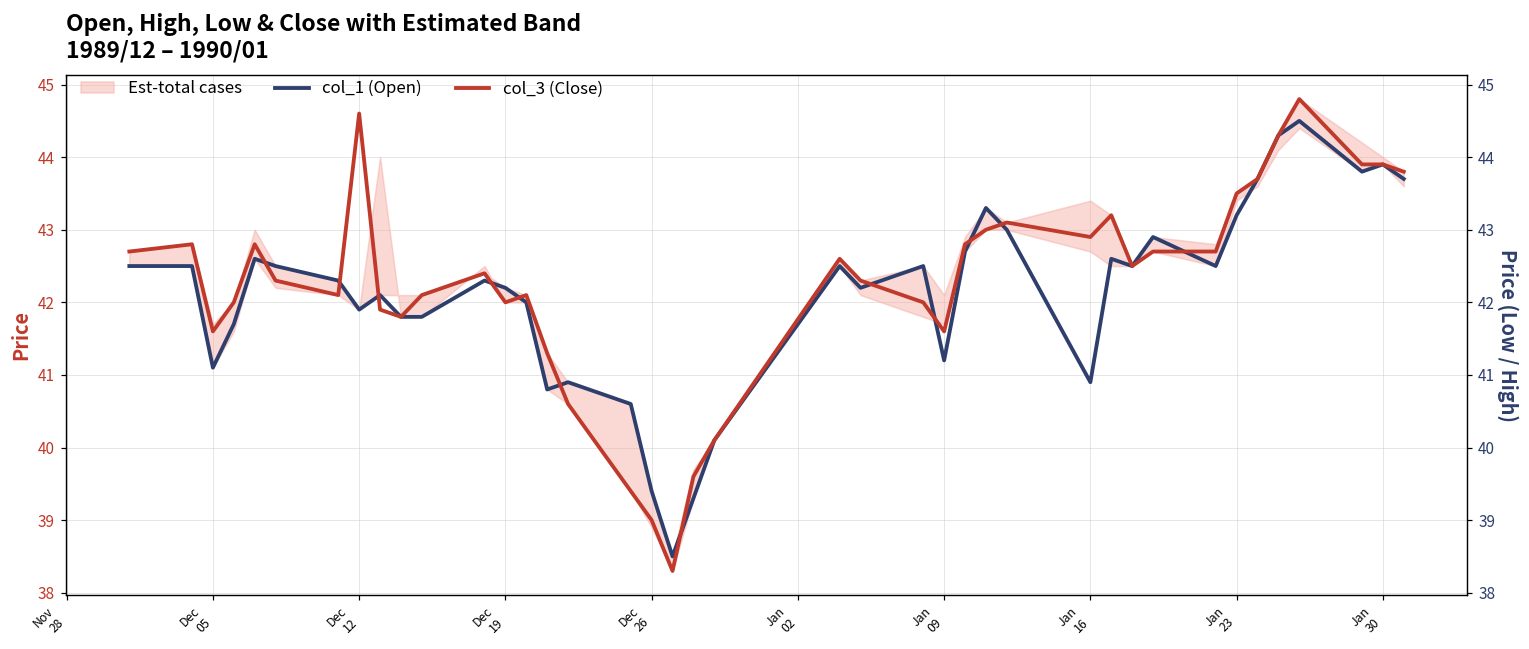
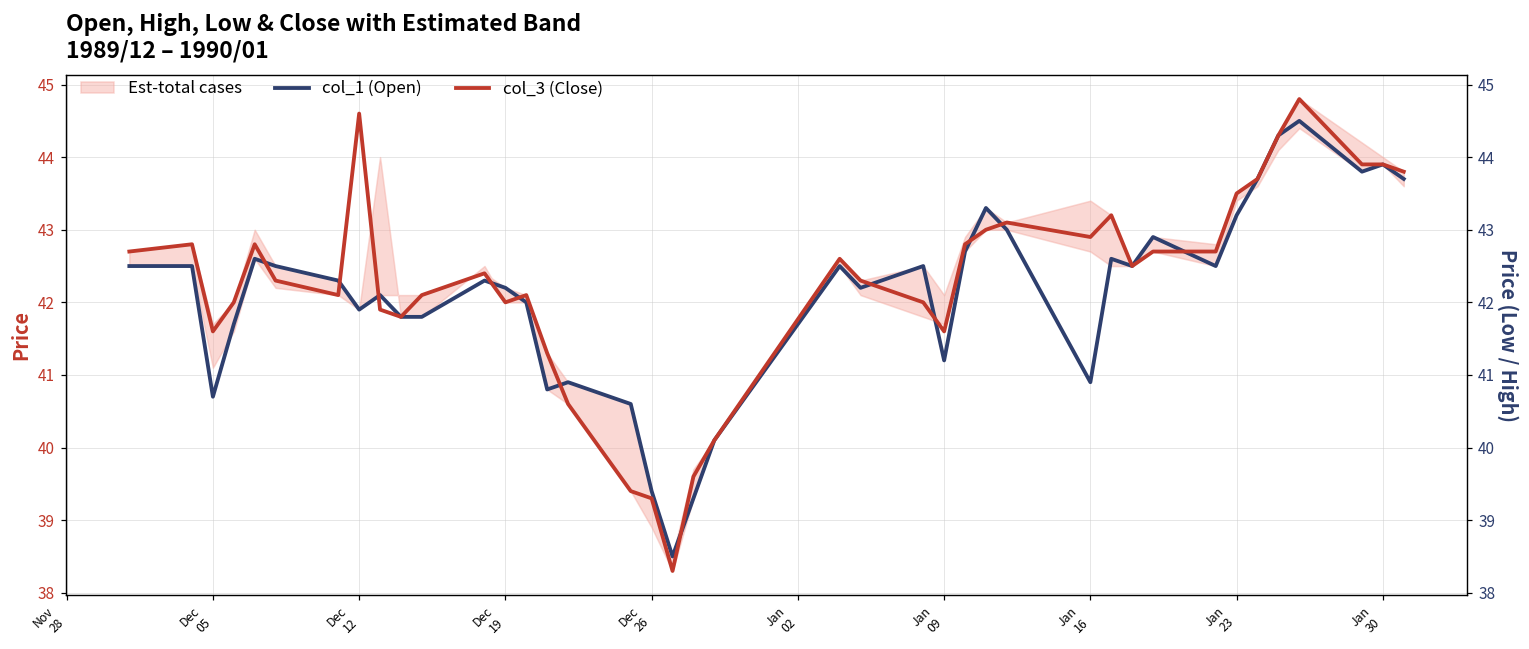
col_1 (Open), Dec 05: 41.1 -> 40.7
col_3 (Close), Dec 26: 39.0 -> 39.3
